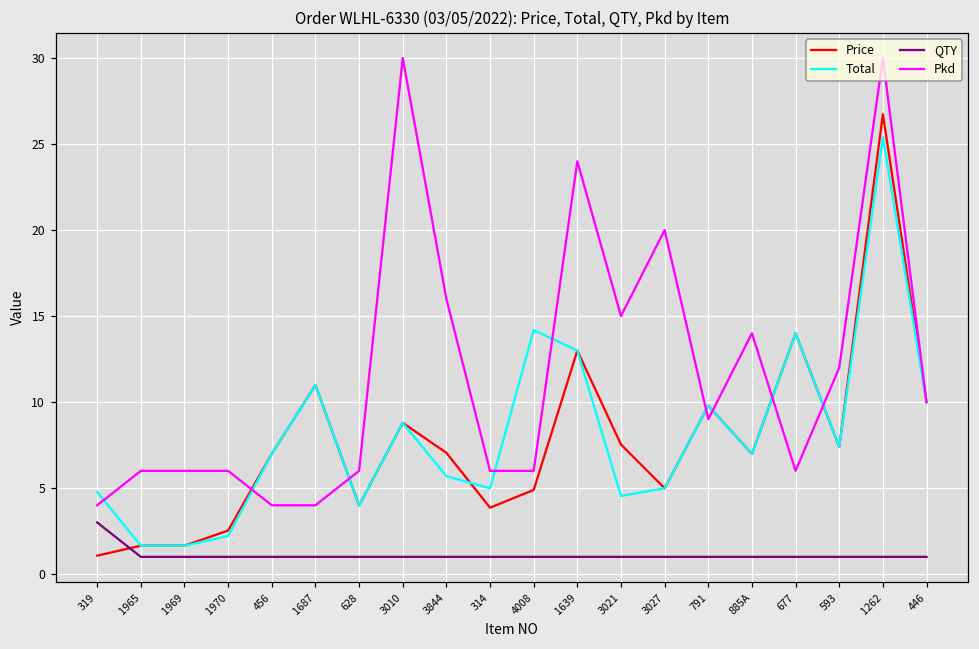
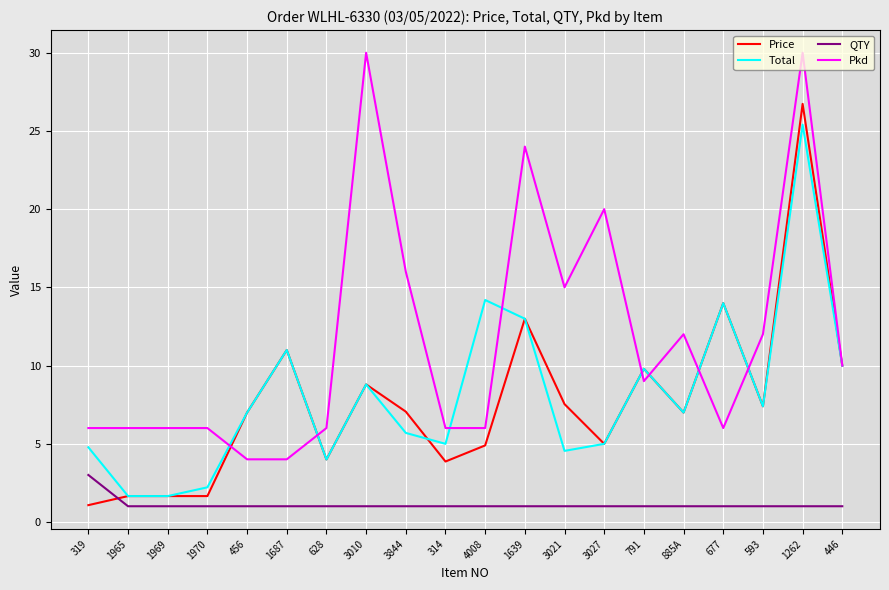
Pkd, 319: 4 -> 6
Price, 1970: 2.5 -> 1.7
Pkd, 885A: 14 -> 12
